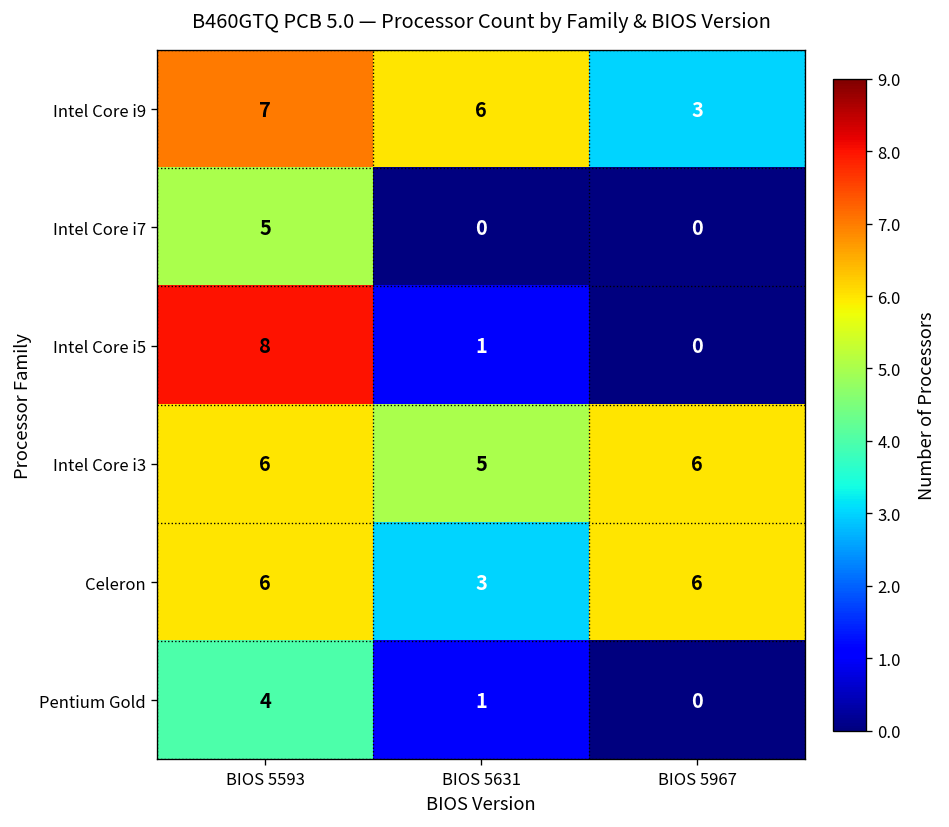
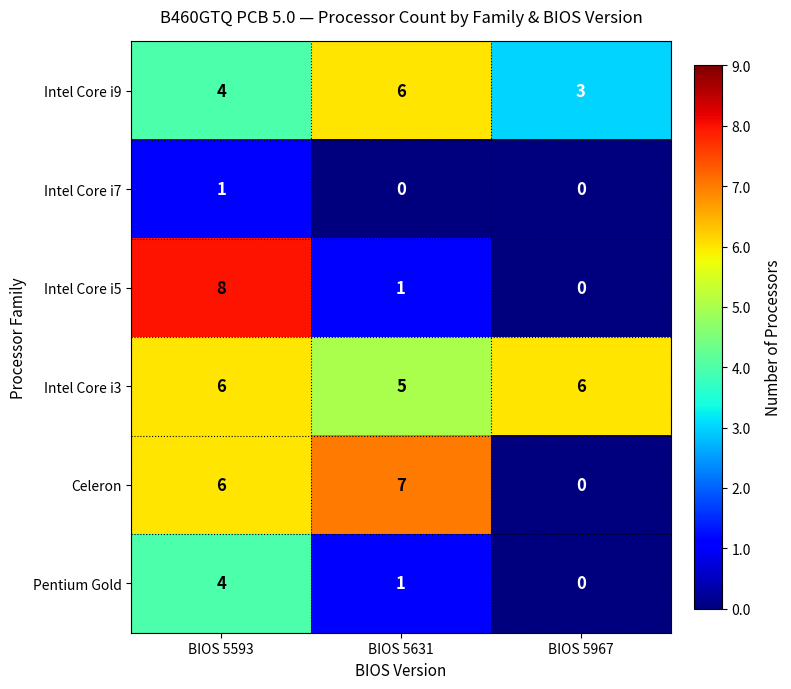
Intel Core i9, BIOS 5593: 7 -> 4
Intel Core i7, BIOS 5593: 5 -> 1
Celeron, BIOS 5631: 3 -> 7
Celeron, BIOS 5967: 6 -> 0
